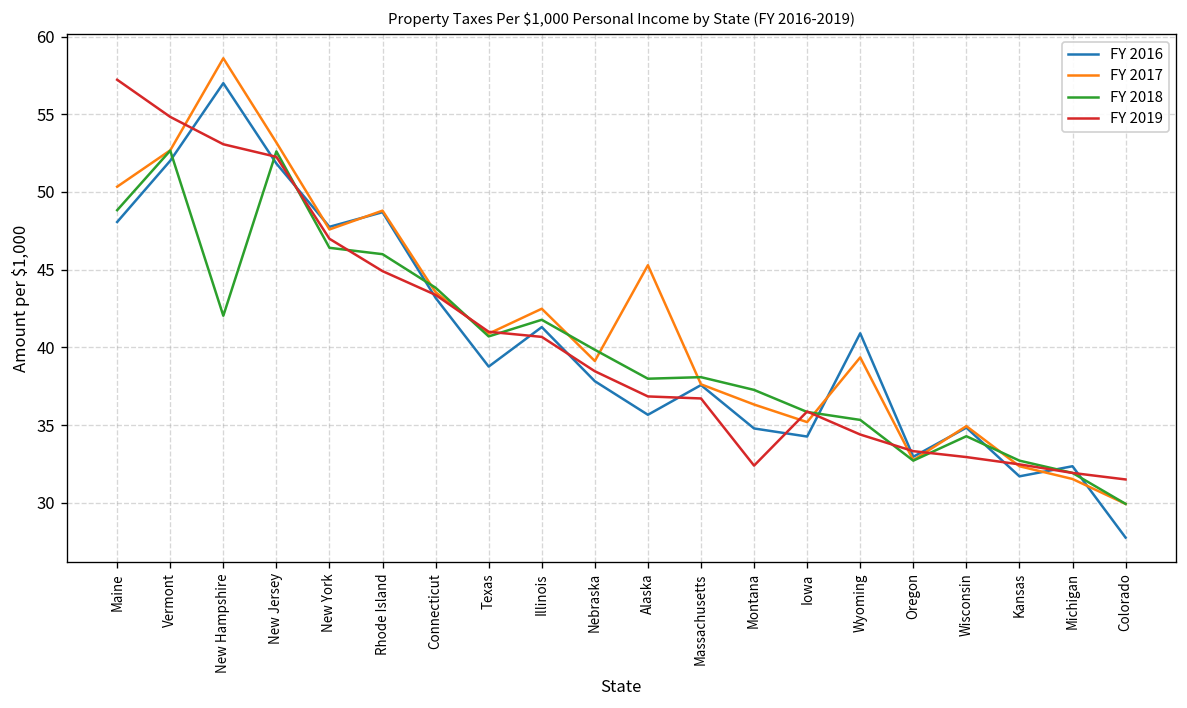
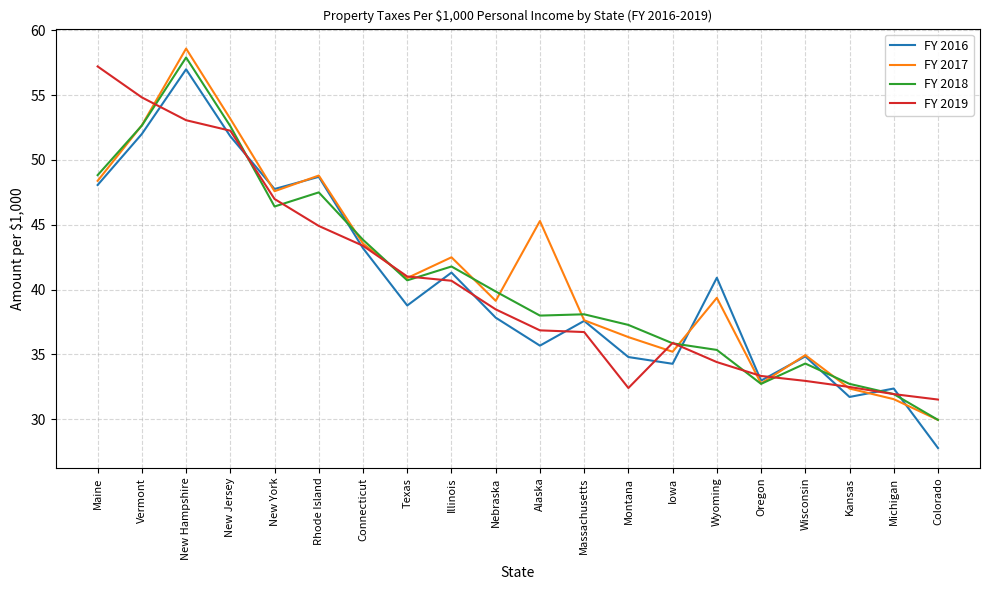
FY 2017, Maine: 50.3 -> 48.4
FY 2018, New Hampshire: 42.0 -> 57.9
FY 2018, Rhode Island: 46.0 -> 47.5
